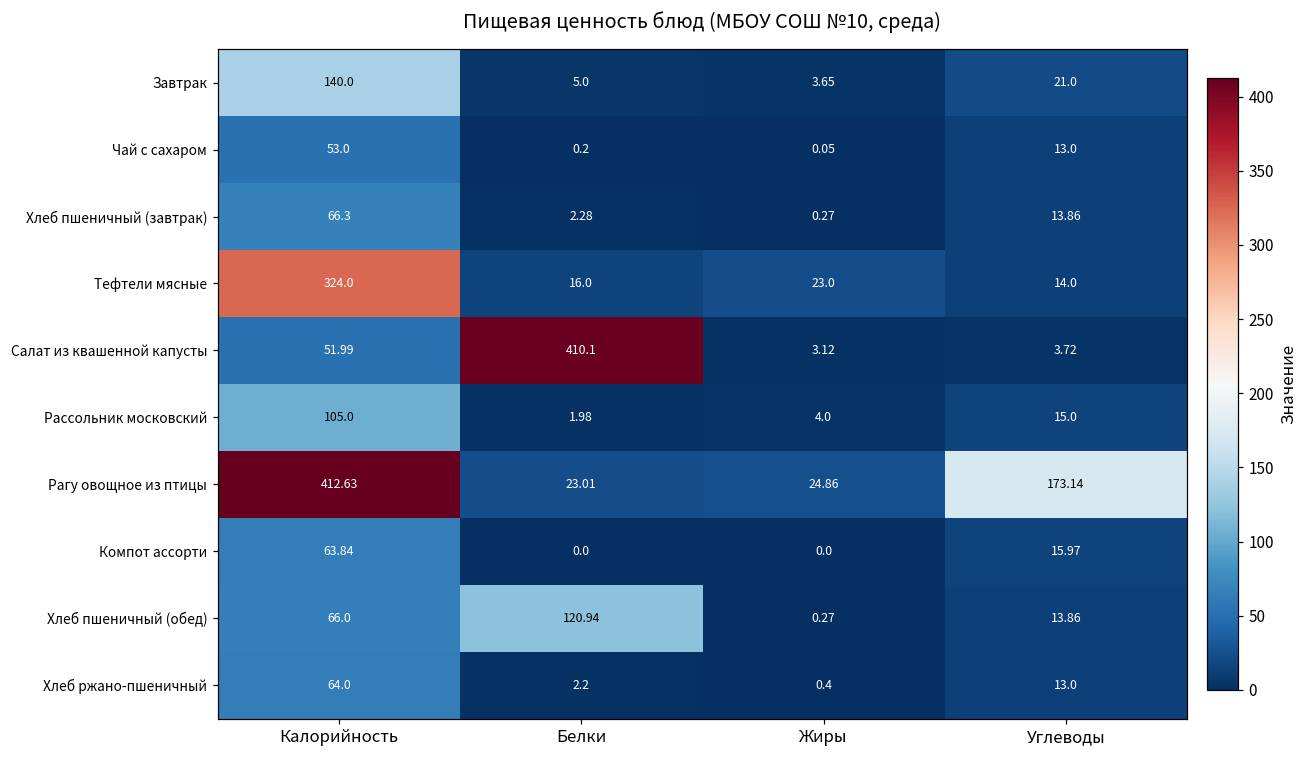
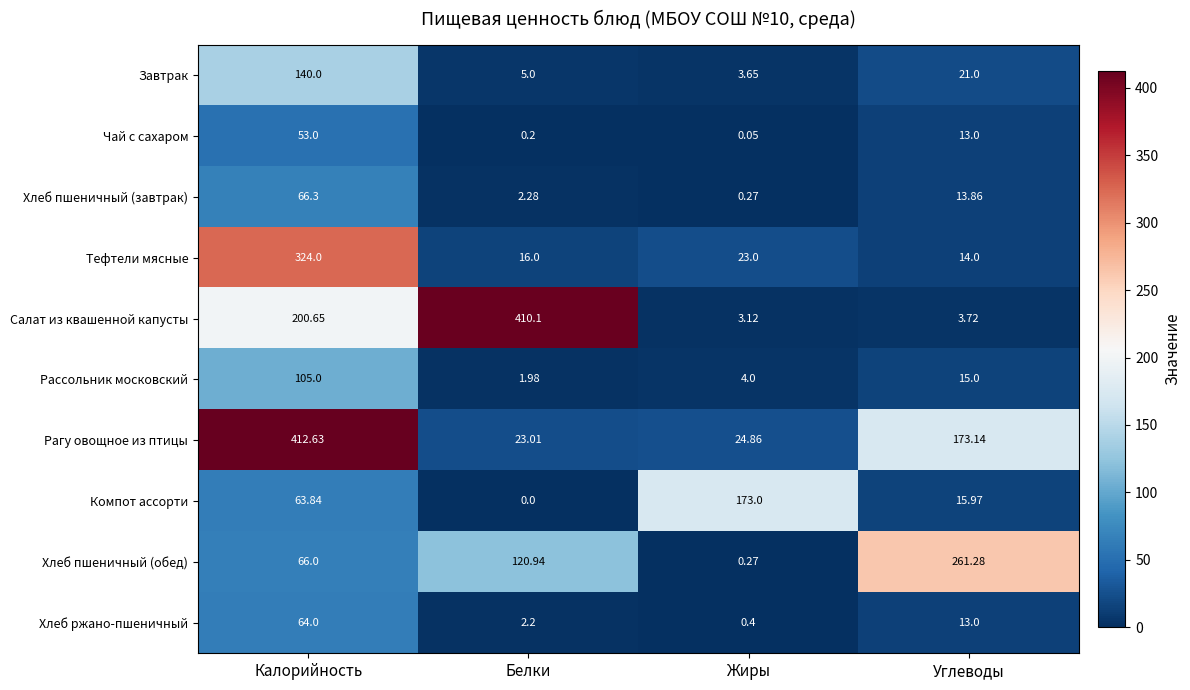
Салат из квашенной капусты, Калорийность: 51.99 -> 200.65
Компот ассорти, Жиры: 0.0 -> 173.0
Хлеб пшеничный (обед), Углеводы: 13.86 -> 261.28
